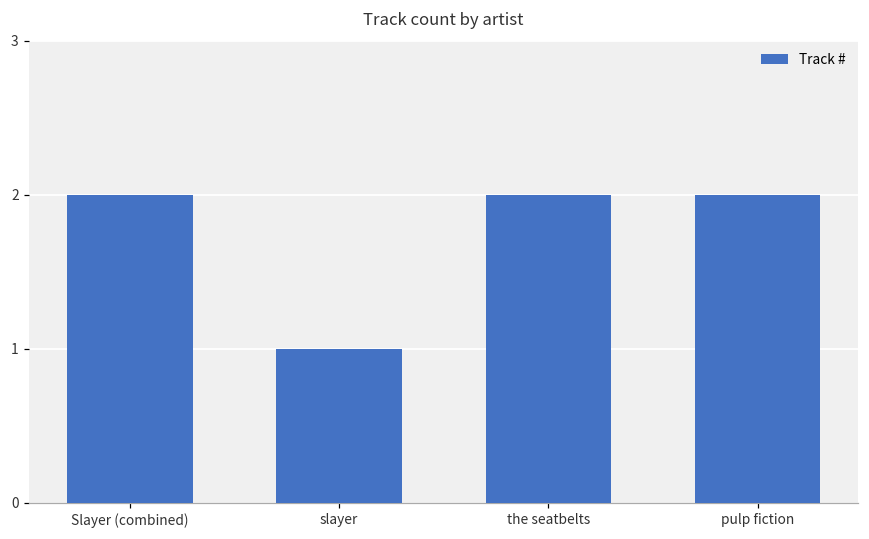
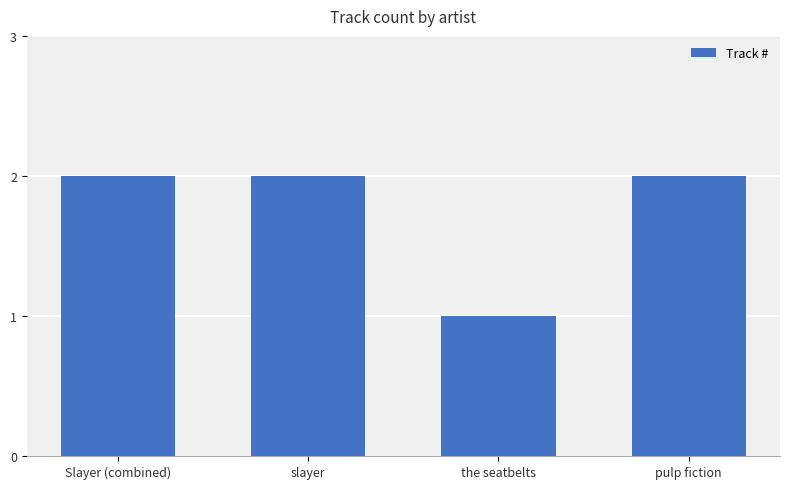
slayer: 1 -> 2
the seatbelts: 2 -> 1
